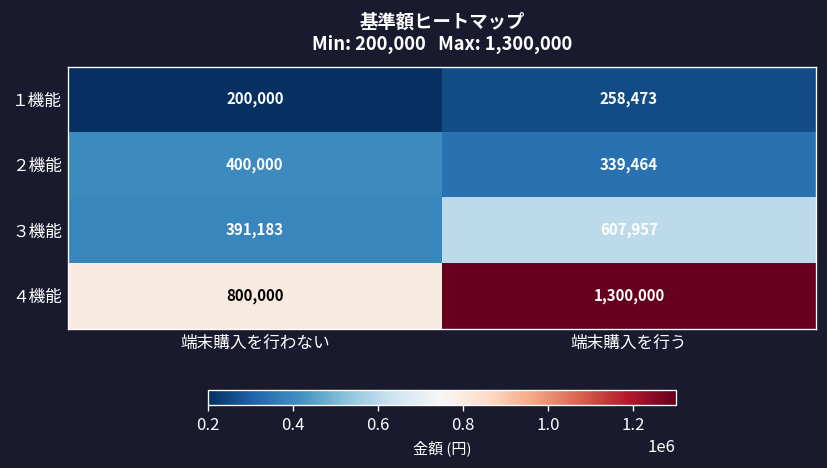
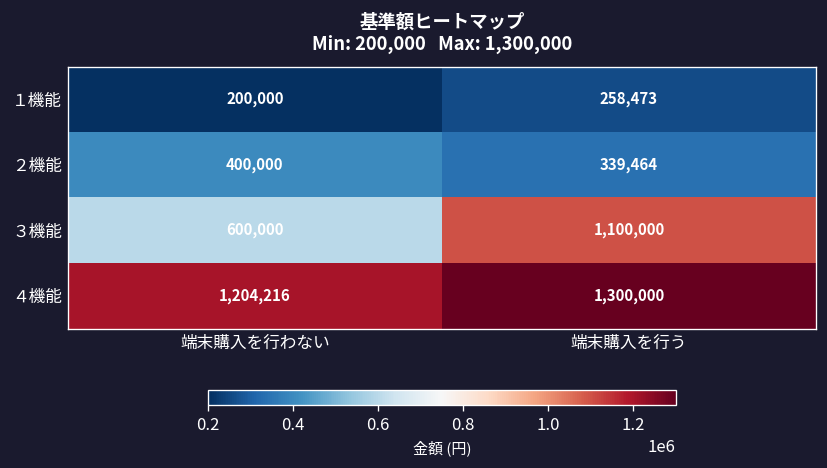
３機能, 端末購入を行わない: 391,183 -> 600,000
３機能, 端末購入を行う: 607,957 -> 1,100,000
４機能, 端末購入を行わない: 800,000 -> 1,204,216
